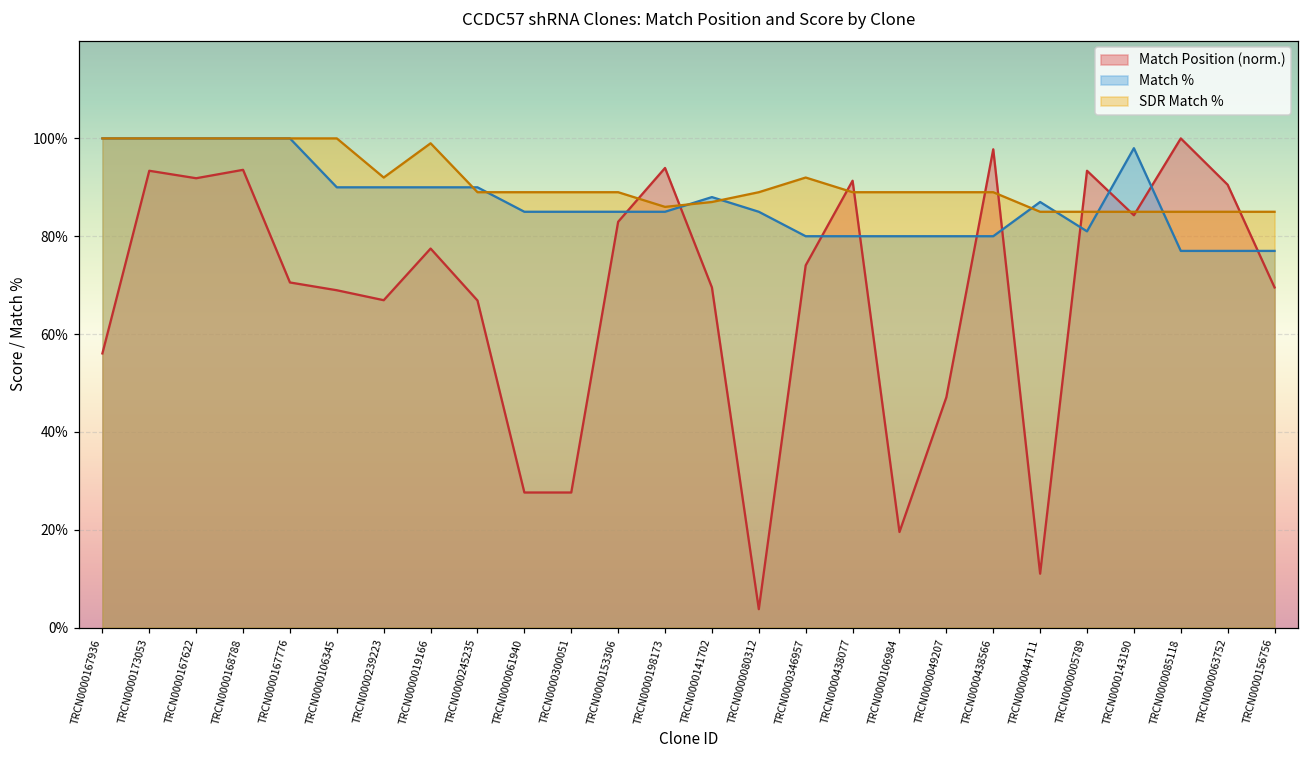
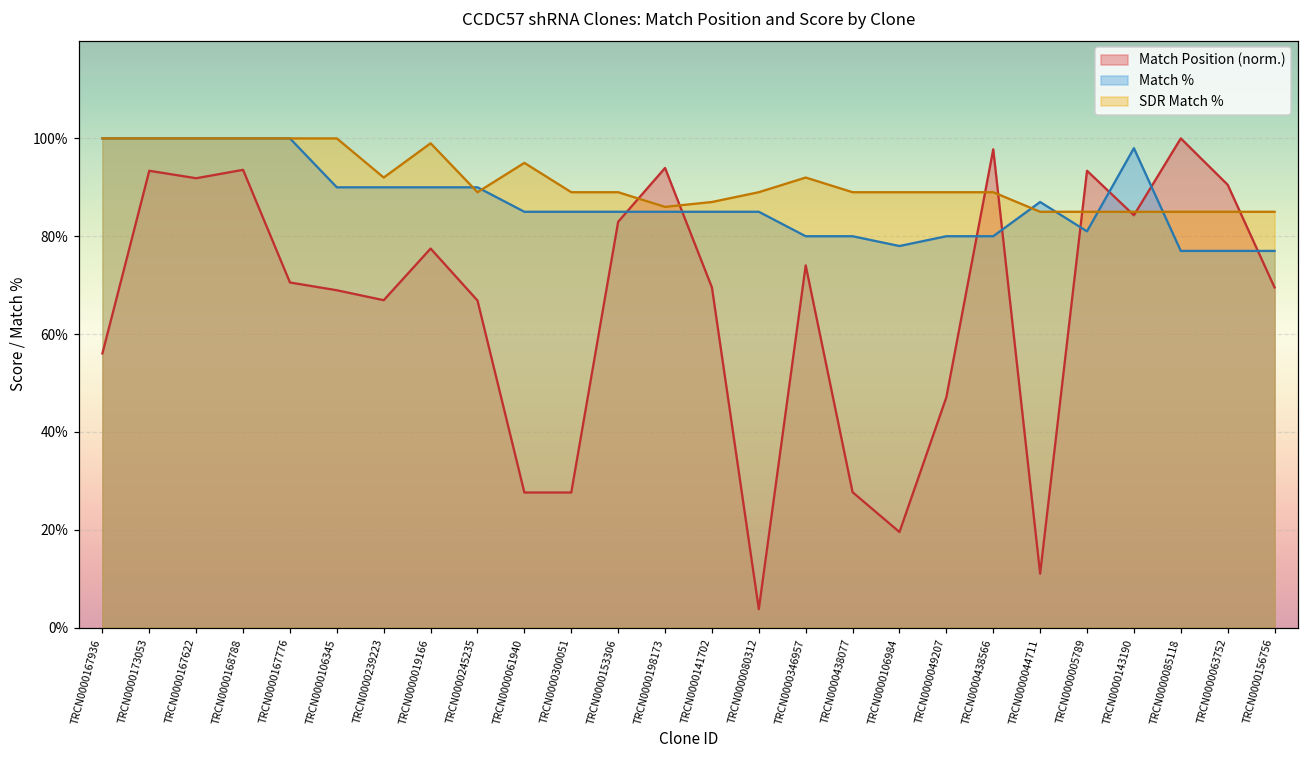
SDR Match %, TRCN0000061940: 89% -> 95%
Match %, TRCN0000141702: 88% -> 85%
Match Position (norm.), TRCN0000438077: 91% -> 28%
Match %, TRCN0000106984: 80% -> 78%
